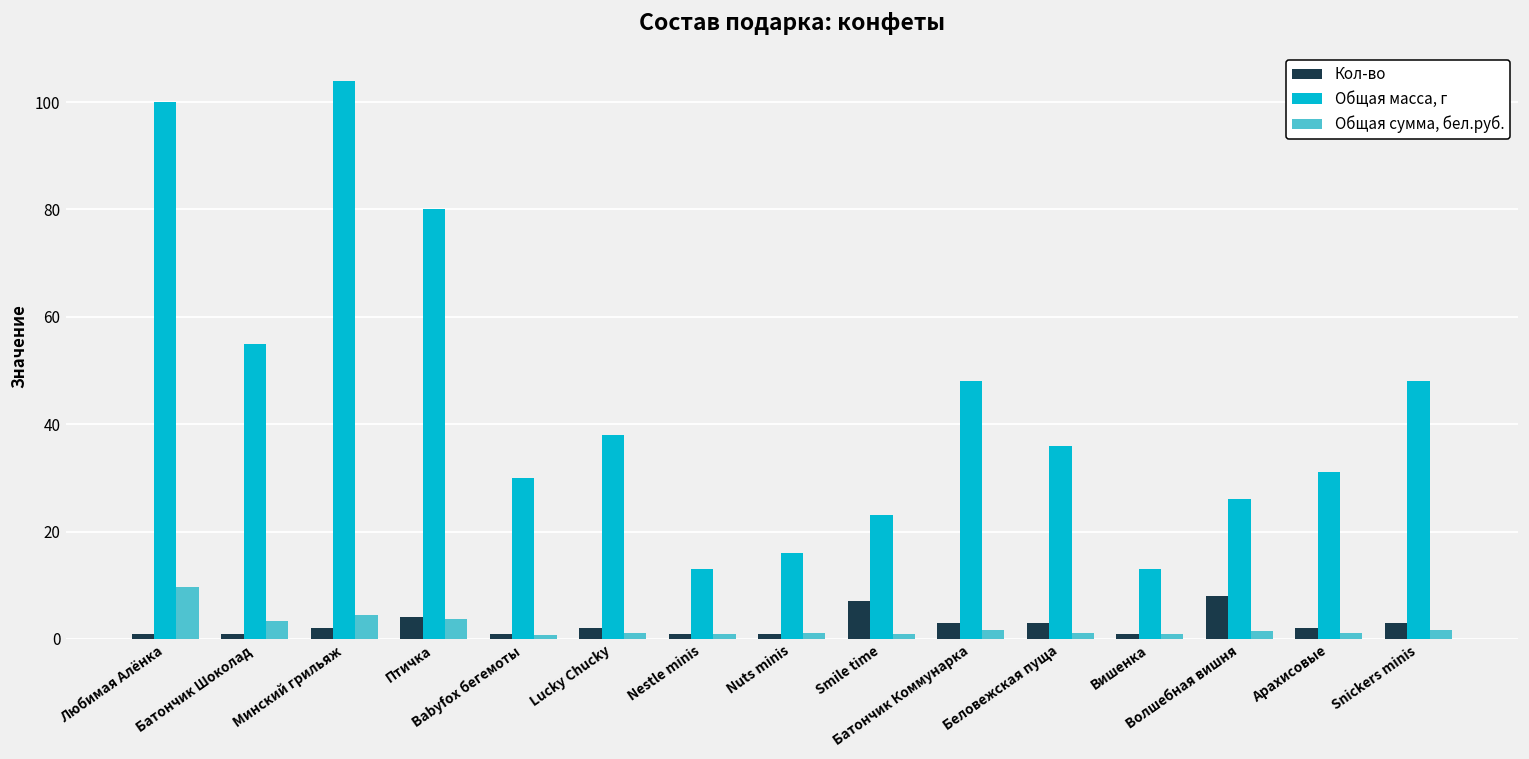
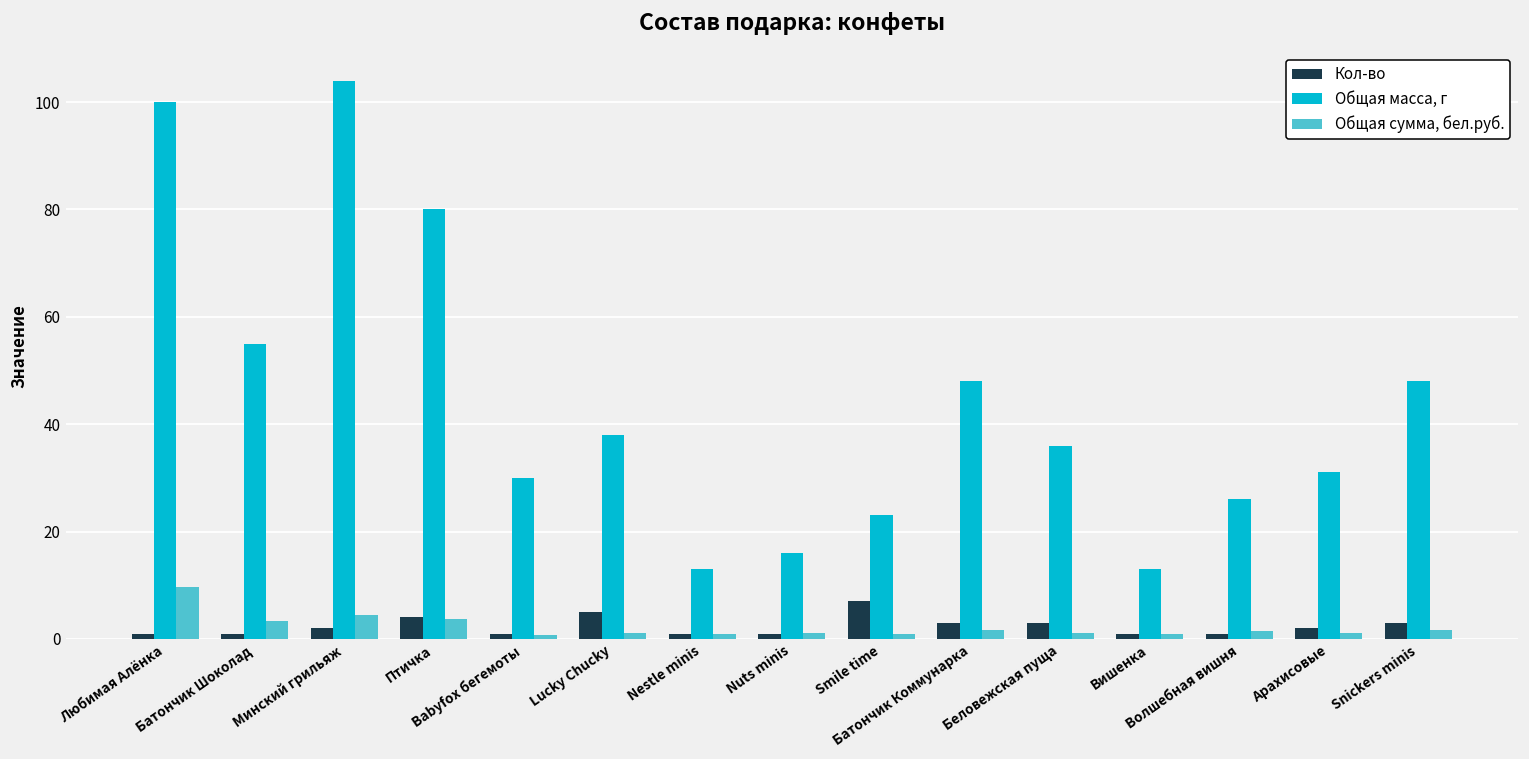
Кол-во, Lucky Chucky: 2 -> 5
Кол-во, Волшебная вишня: 8 -> 1
